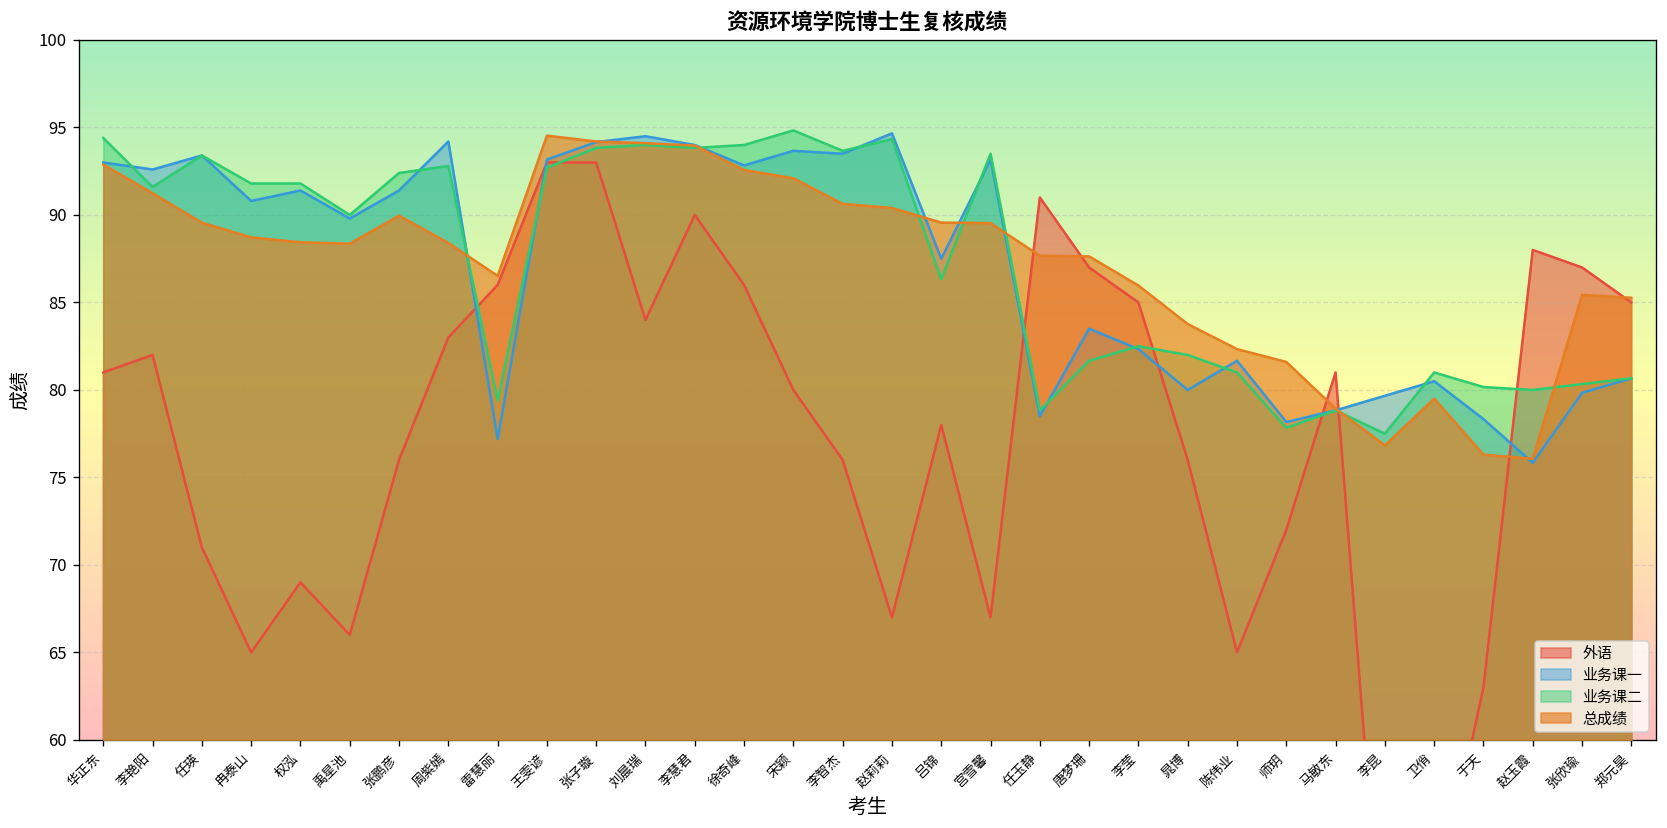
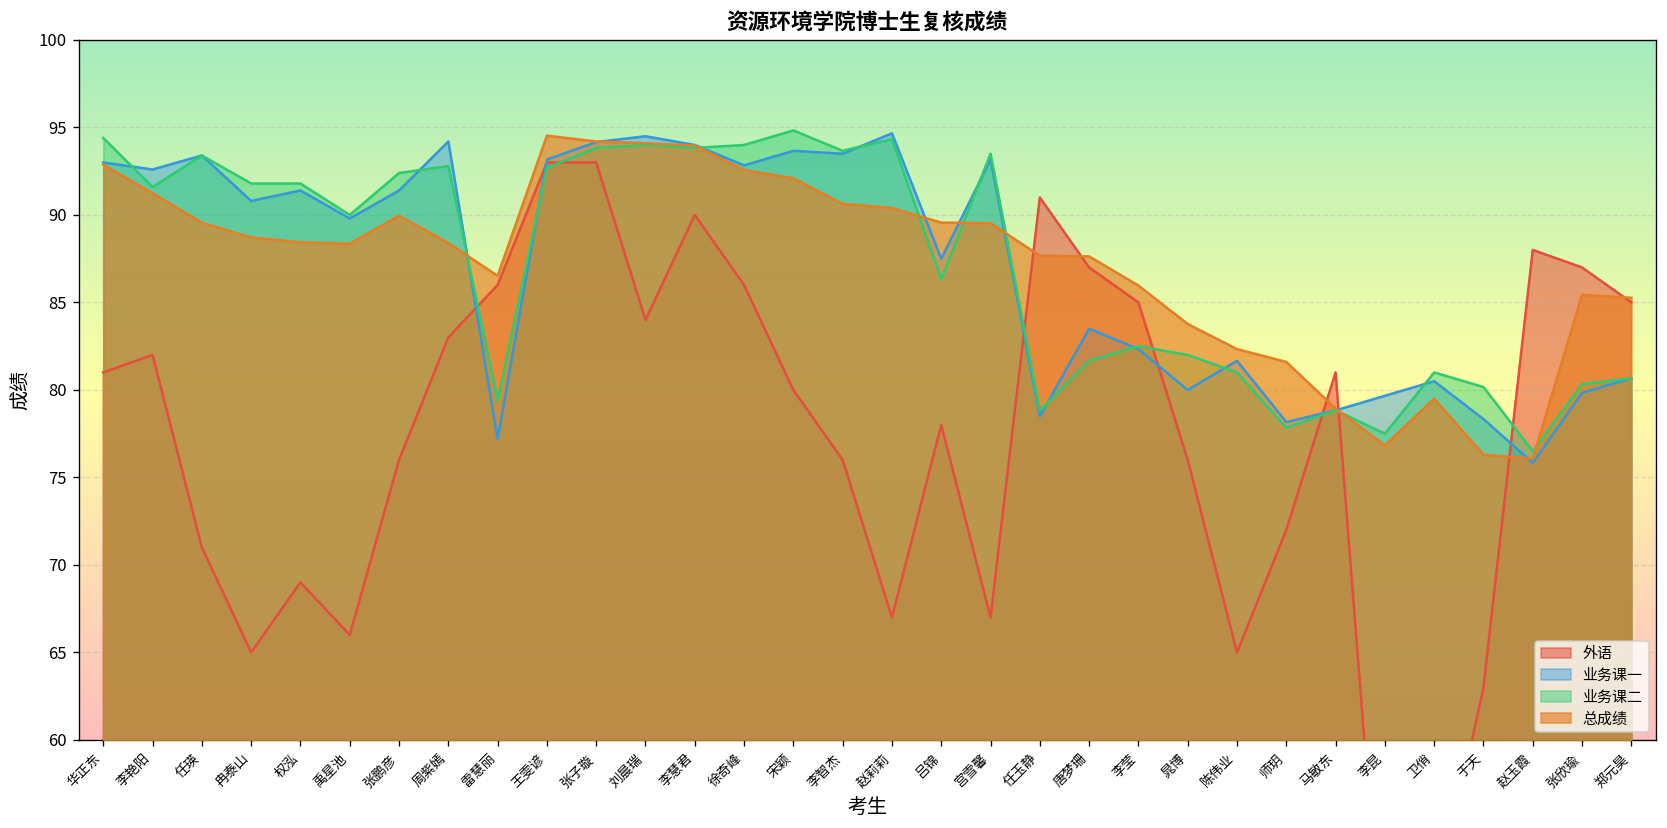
业务课二, 赵玉霞: 80.0 -> 76.5
